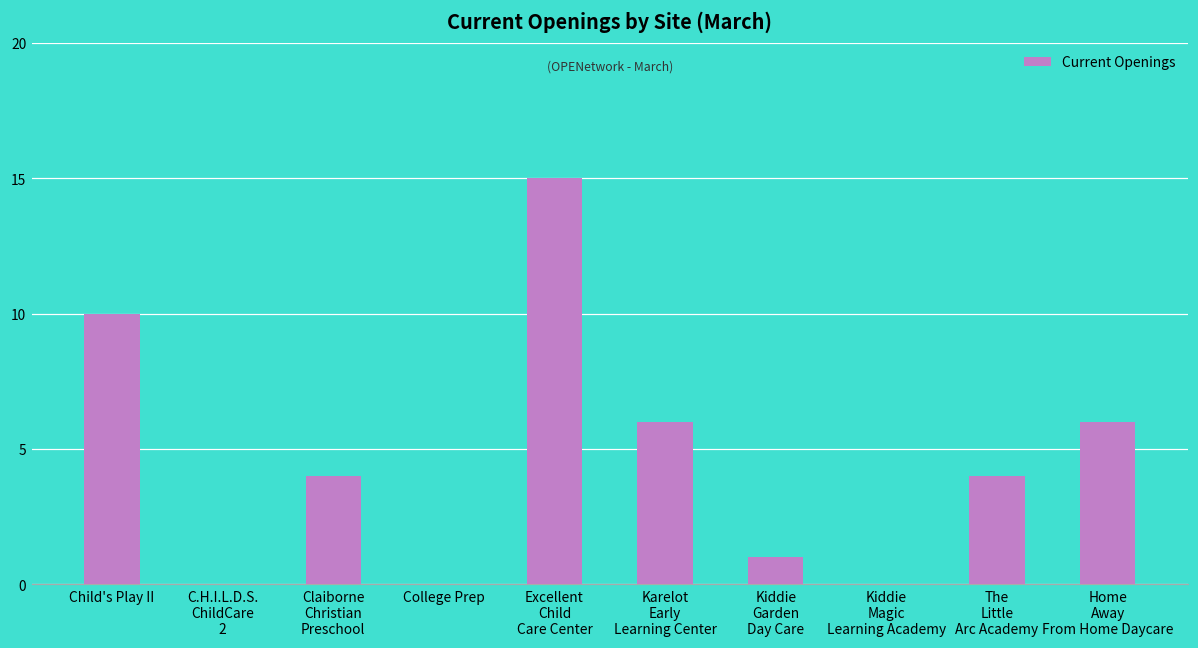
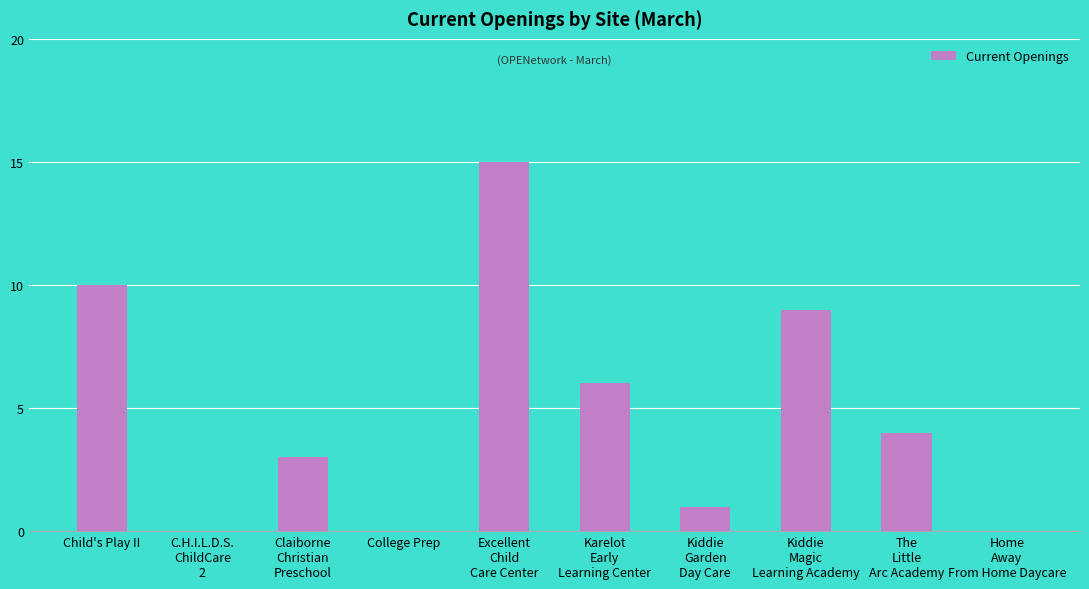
Claiborne Christian Preschool: 4 -> 3
Kiddie Magic Learning Academy: 0 -> 9
Home Away From Home Daycare: 6 -> 0
